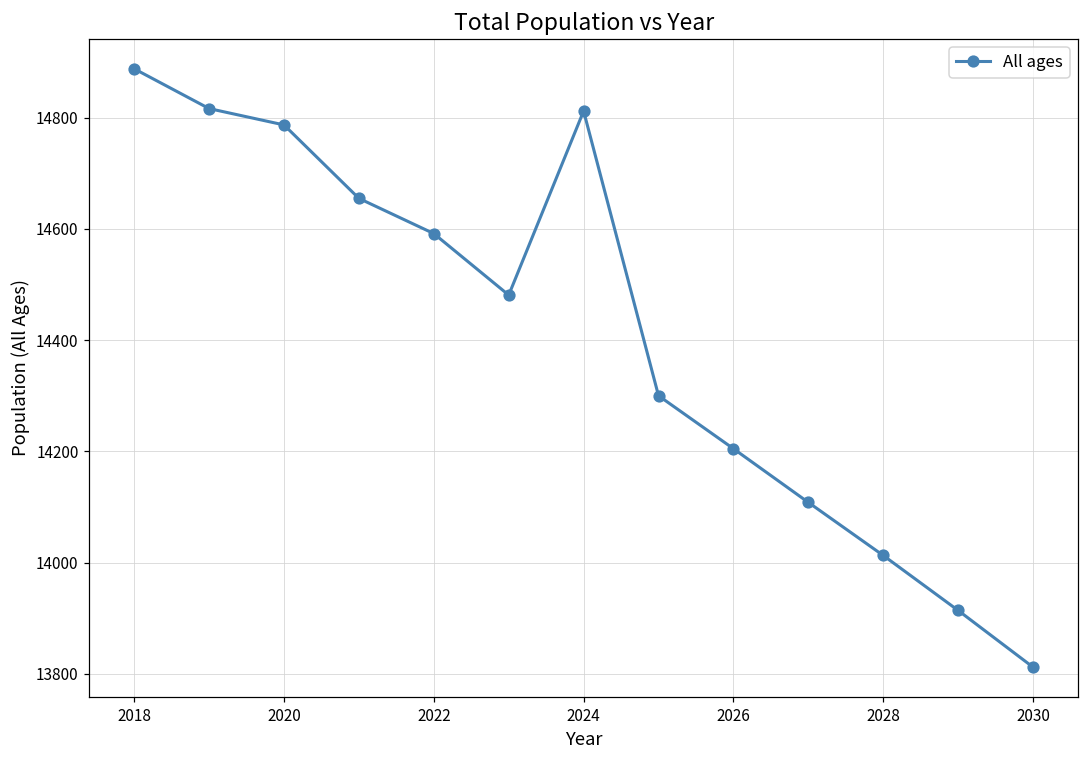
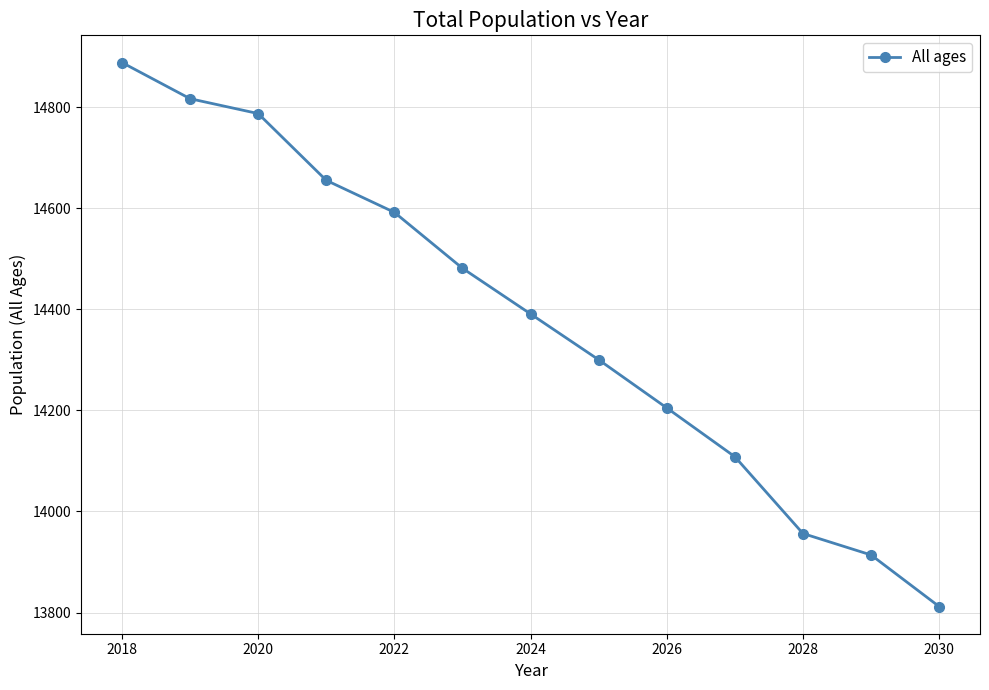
2024: 14810 -> 14390
2028: 14010 -> 13960
